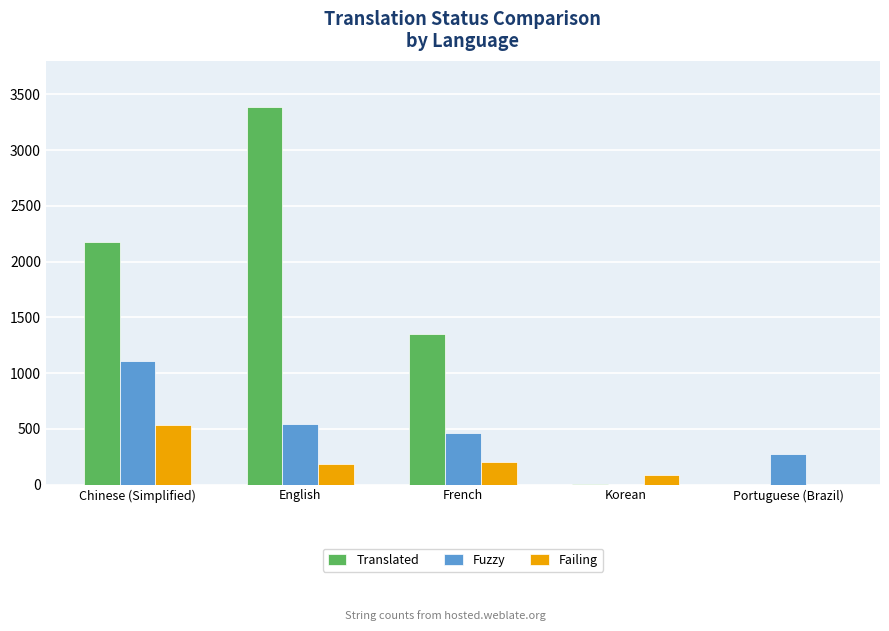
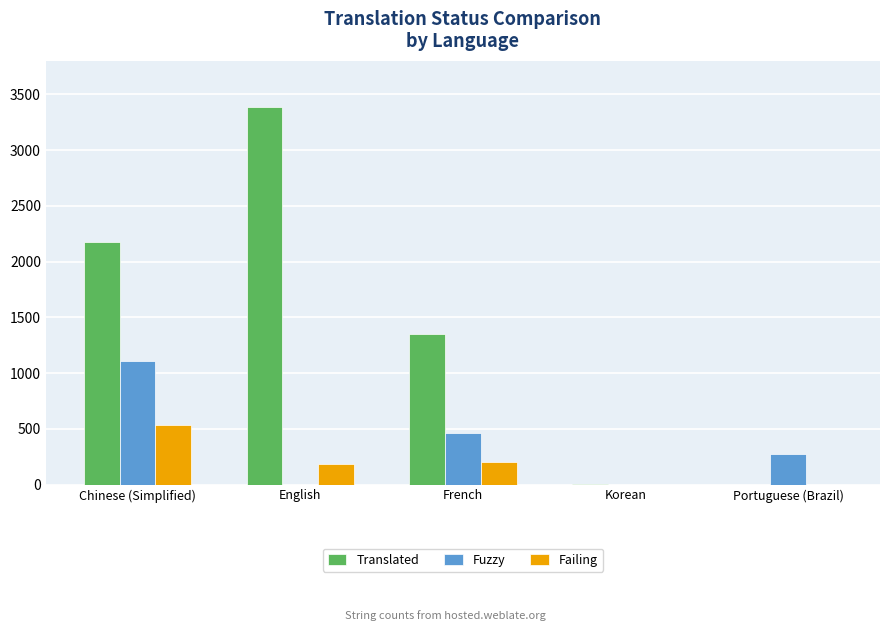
Fuzzy, English: 540 -> 0
Failing, Korean: 90 -> 0
